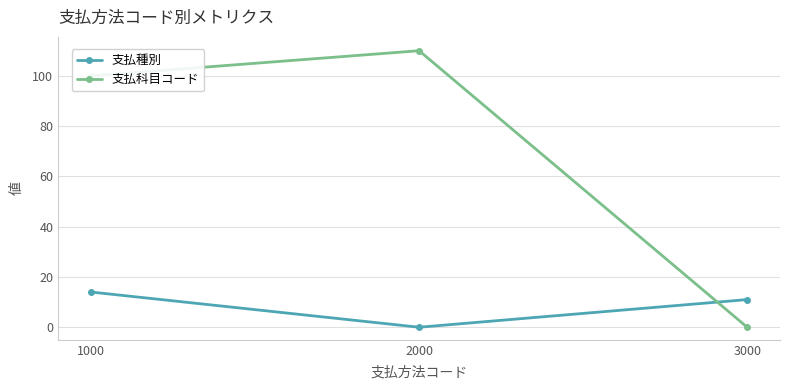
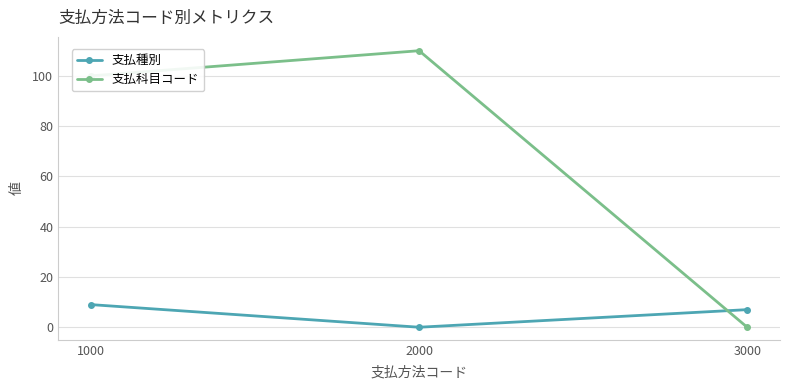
支払種別, 1000: 14 -> 9
支払種別, 3000: 11 -> 7
